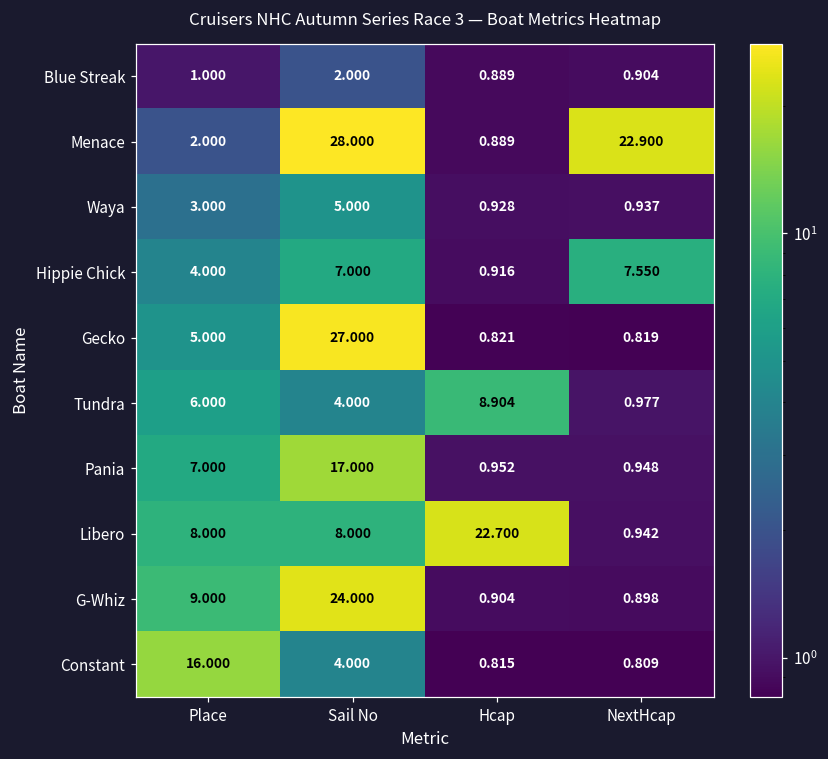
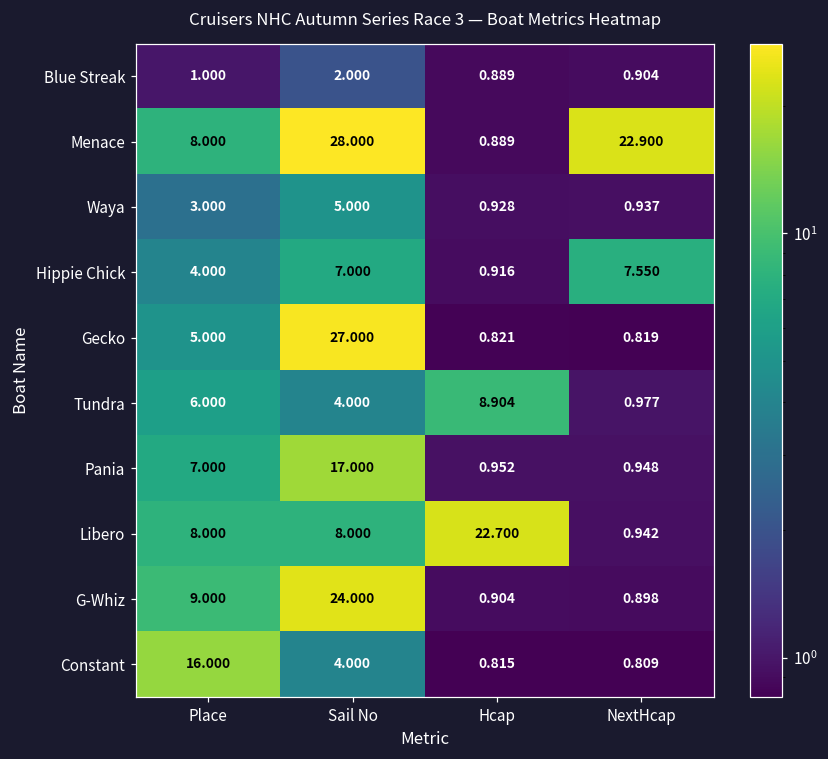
Menace, Place: 2.000 -> 8.000
